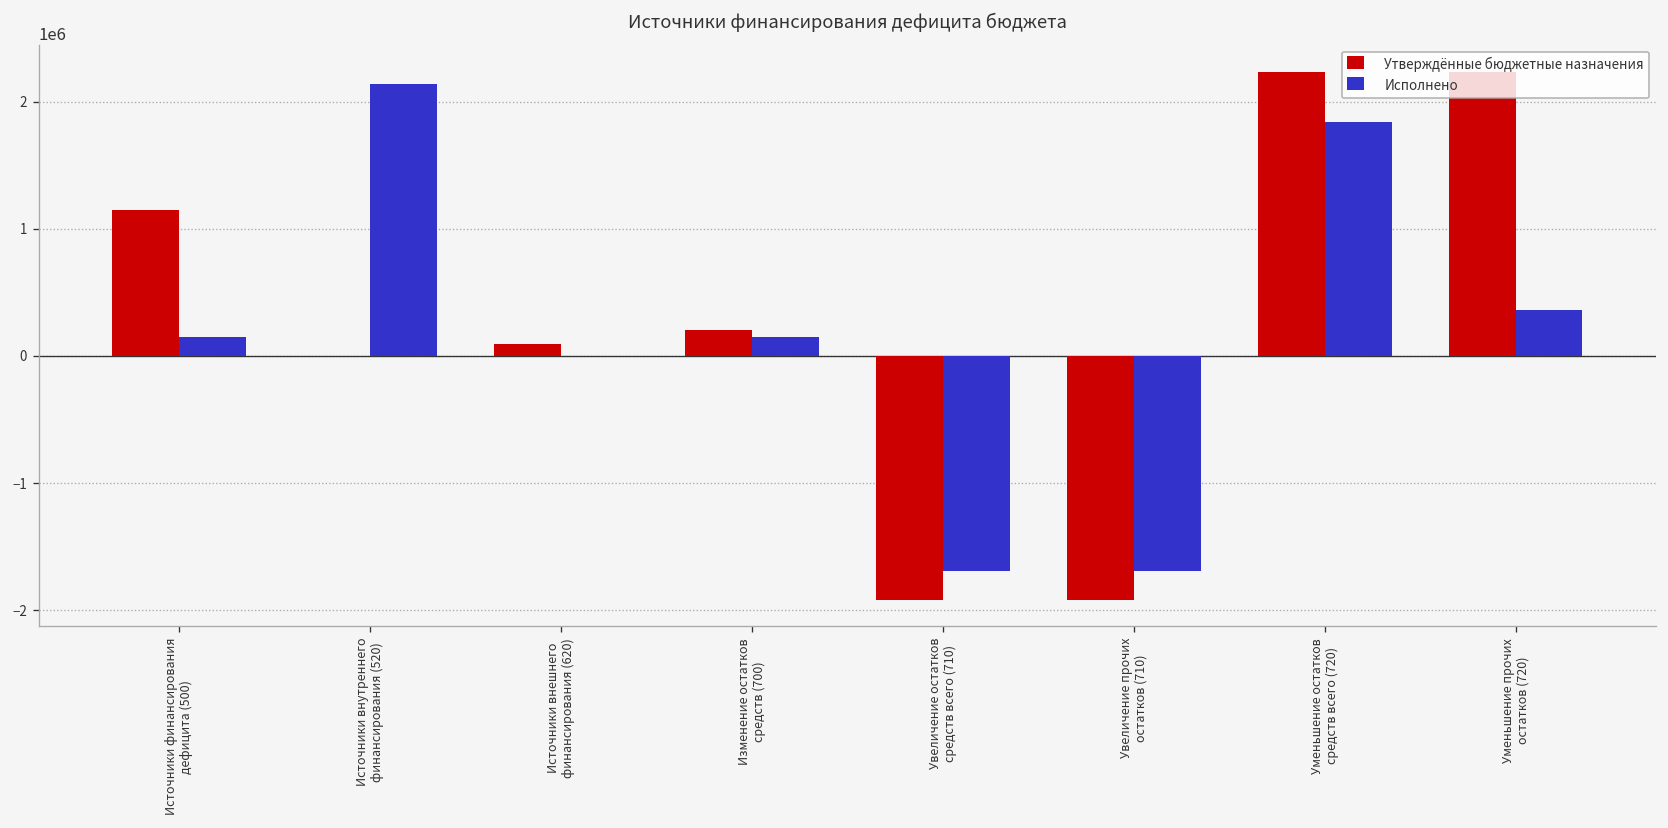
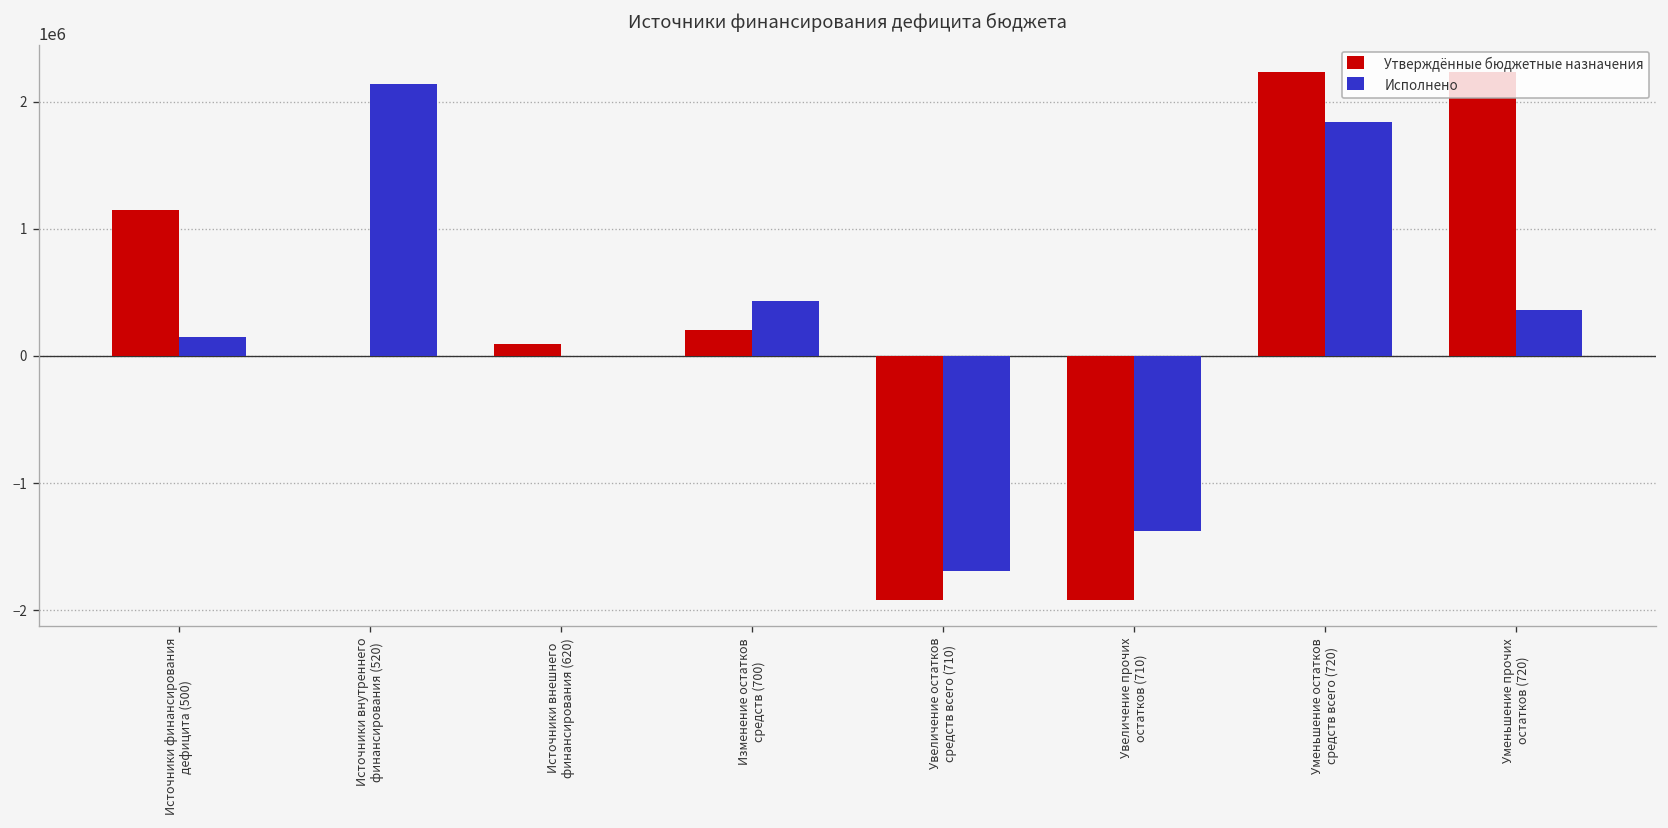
Исполнено, Изменение остатков средств (700): 150000 -> 430000
Исполнено, Увеличение прочих остатков (710): -1690000 -> -1380000
